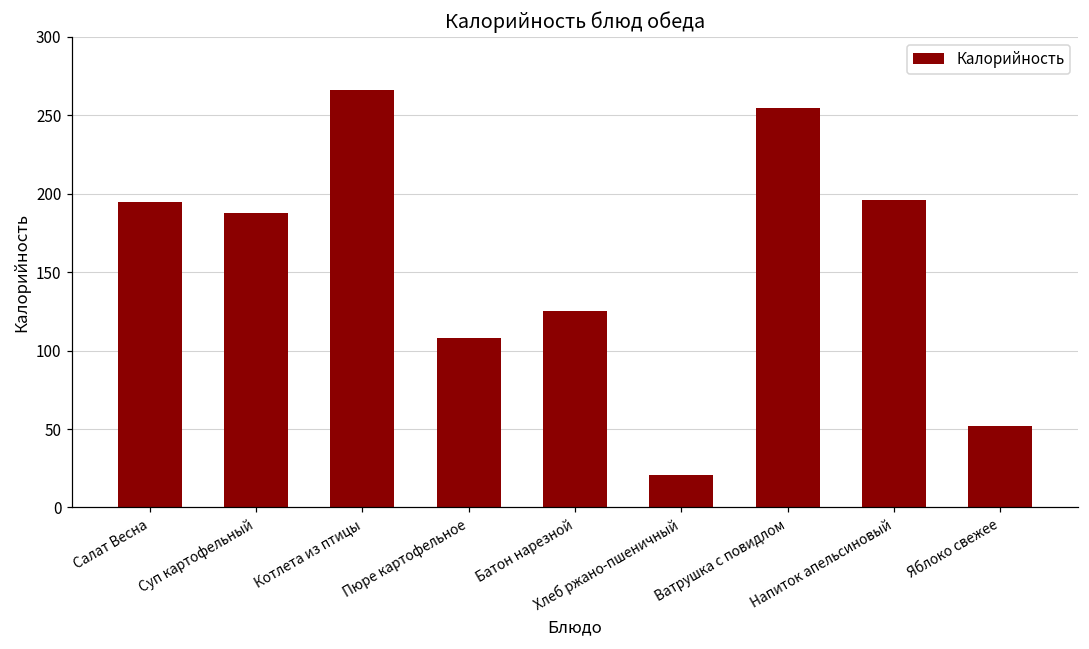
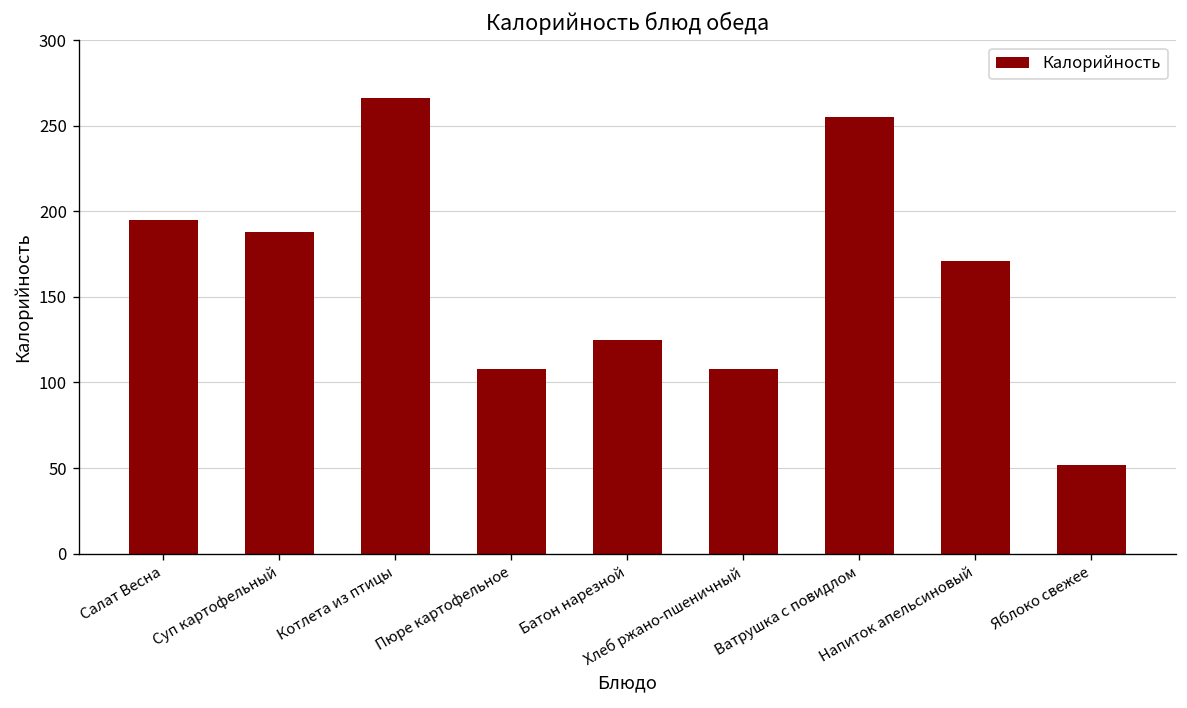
Хлеб ржано-пшеничный: 21 -> 108
Напиток апельсиновый: 196 -> 171
